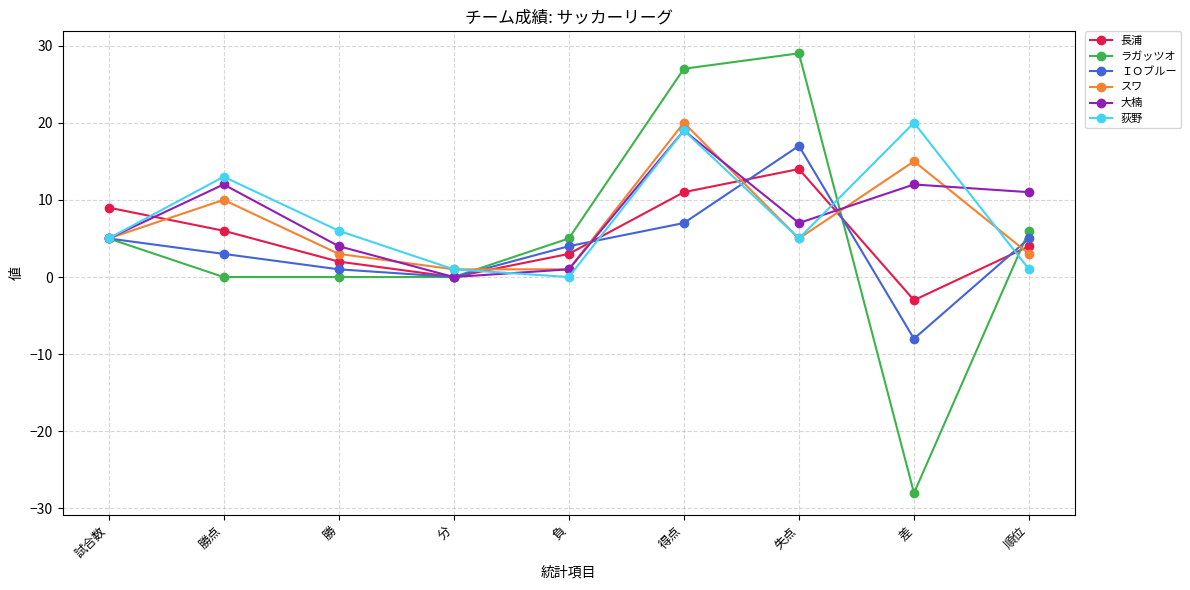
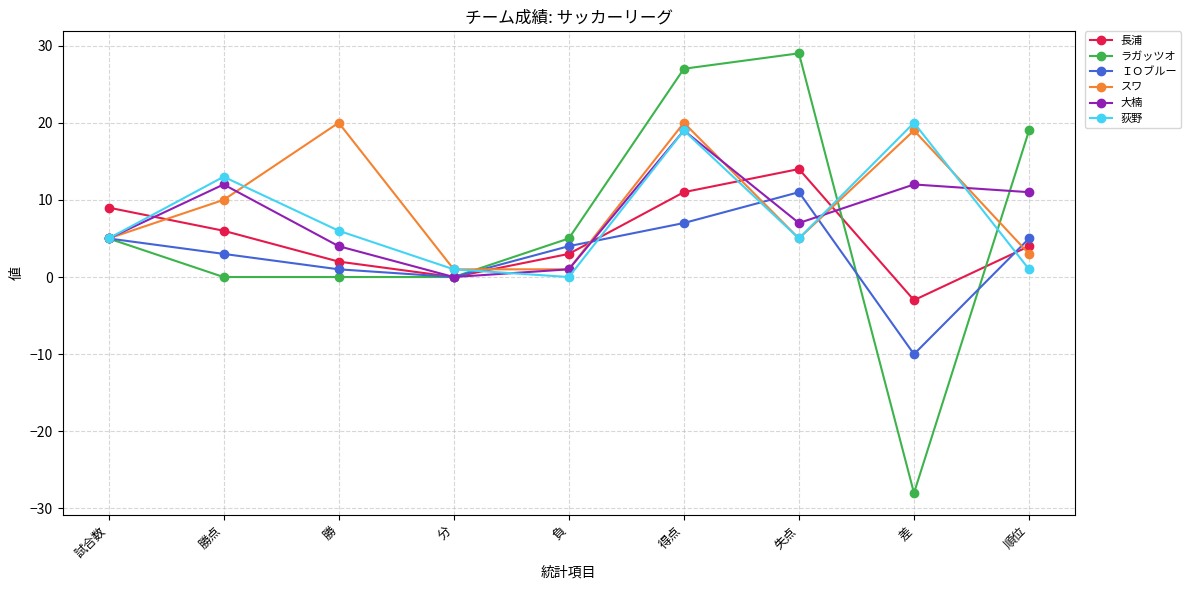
スワ, 勝: 3 -> 20
ＩＯブルー, 失点: 17 -> 11
ＩＯブルー, 差: -8 -> -10
スワ, 差: 15 -> 19
ラガッツオ, 順位: 6 -> 19
